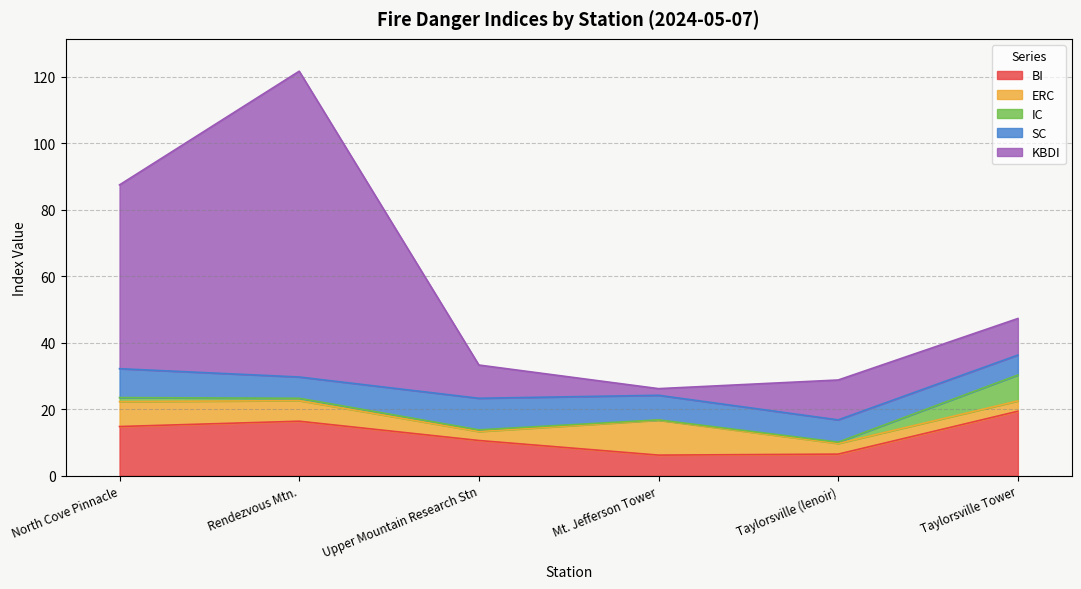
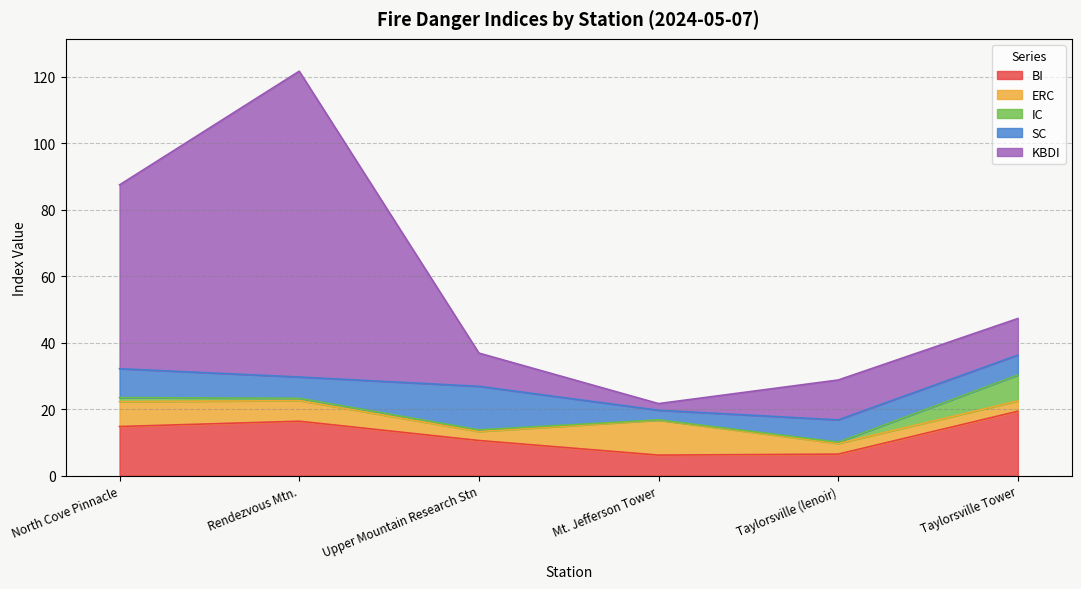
SC, Upper Mountain Research Stn: 10 -> 13
SC, Mt. Jefferson Tower: 7 -> 3
